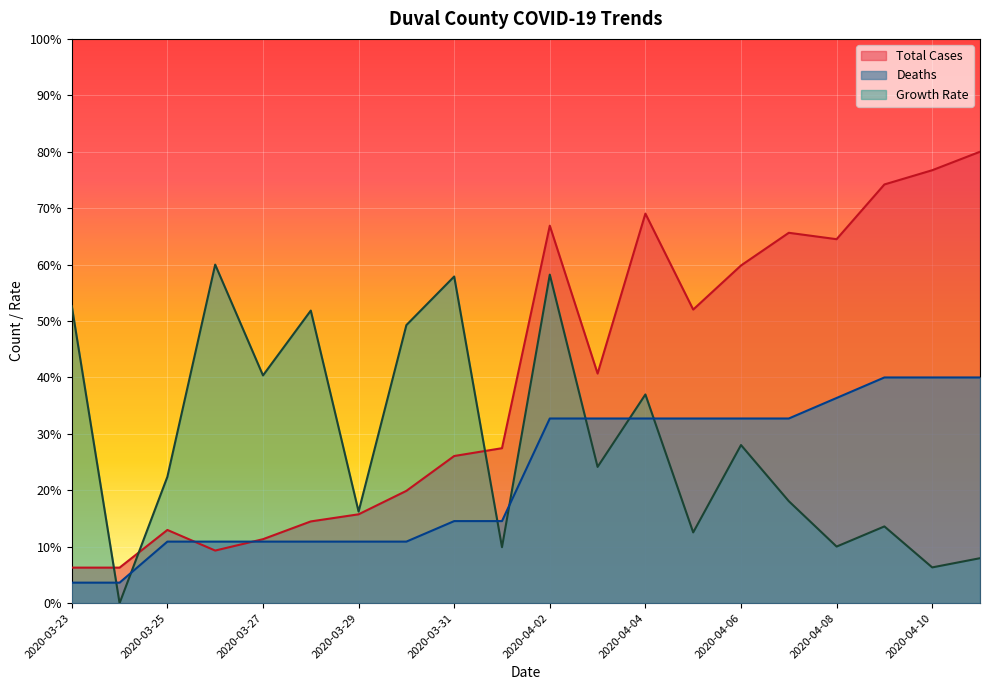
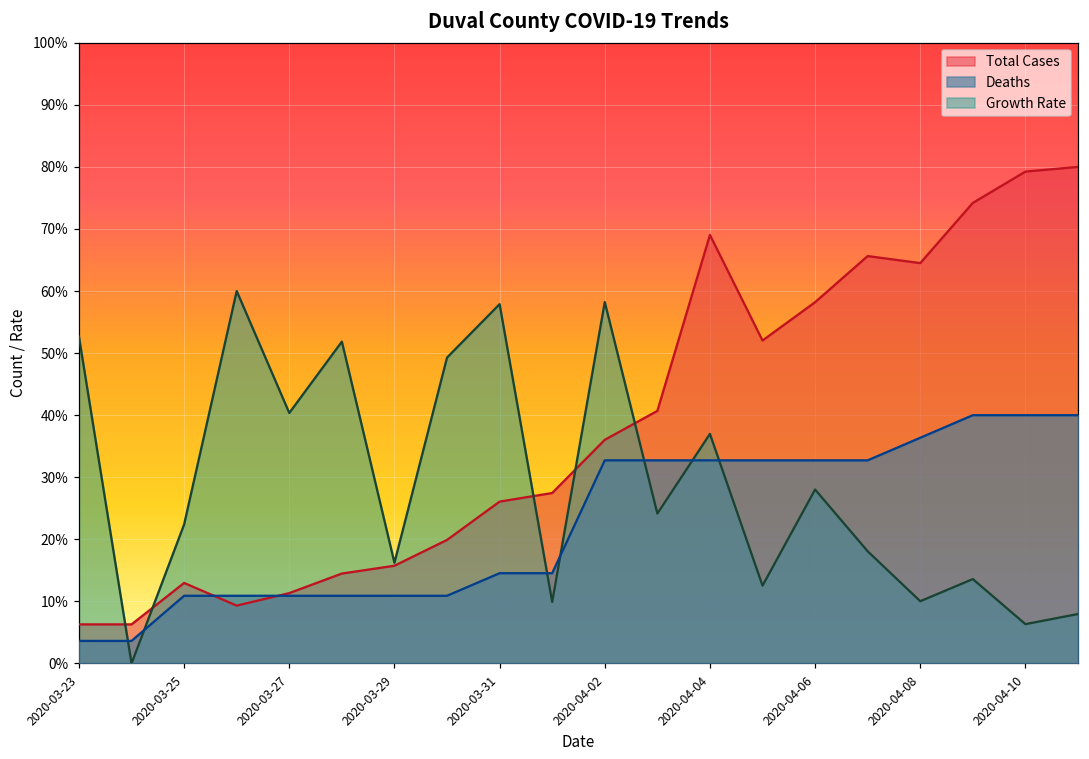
Total Cases, 2020-04-02: 67% -> 36%
Total Cases, 2020-04-06: 60% -> 58%
Total Cases, 2020-04-10: 77% -> 79%
